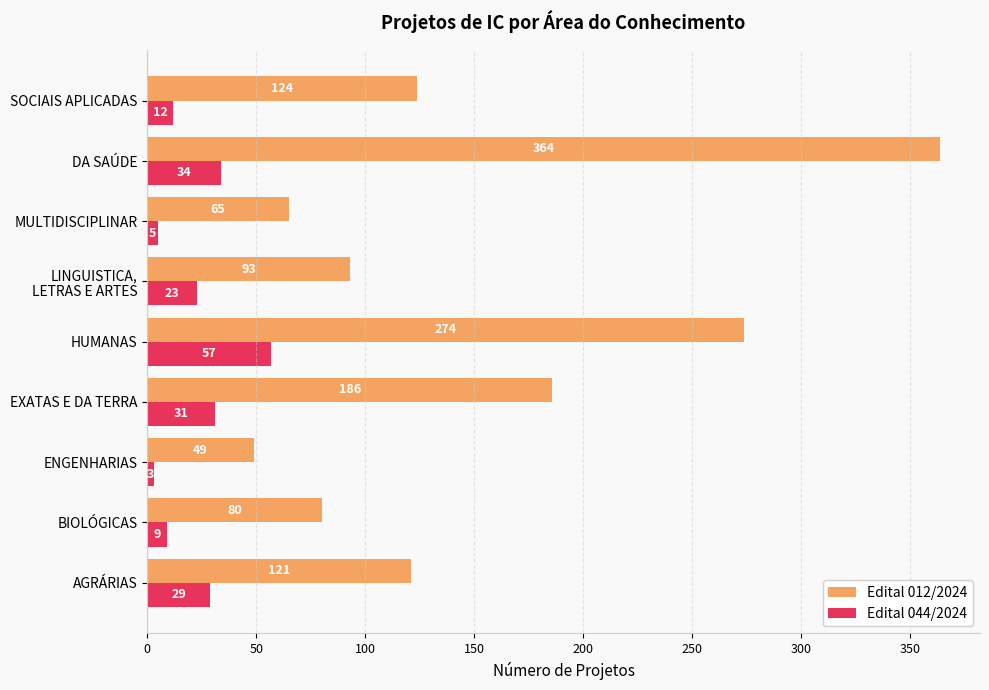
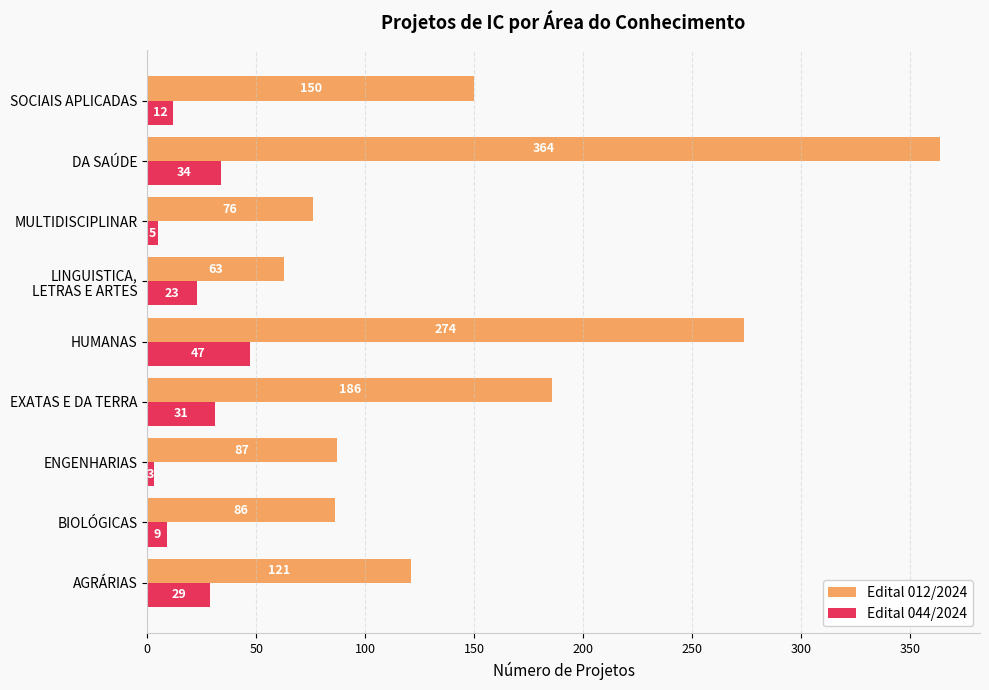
Edital 012/2024, SOCIAIS APLICADAS: 124 -> 150
Edital 012/2024, MULTIDISCIPLINAR: 65 -> 76
Edital 012/2024, LINGUISTICA, LETRAS E ARTES: 93 -> 63
Edital 044/2024, HUMANAS: 57 -> 47
Edital 012/2024, ENGENHARIAS: 49 -> 87
Edital 012/2024, BIOLÓGICAS: 80 -> 86
